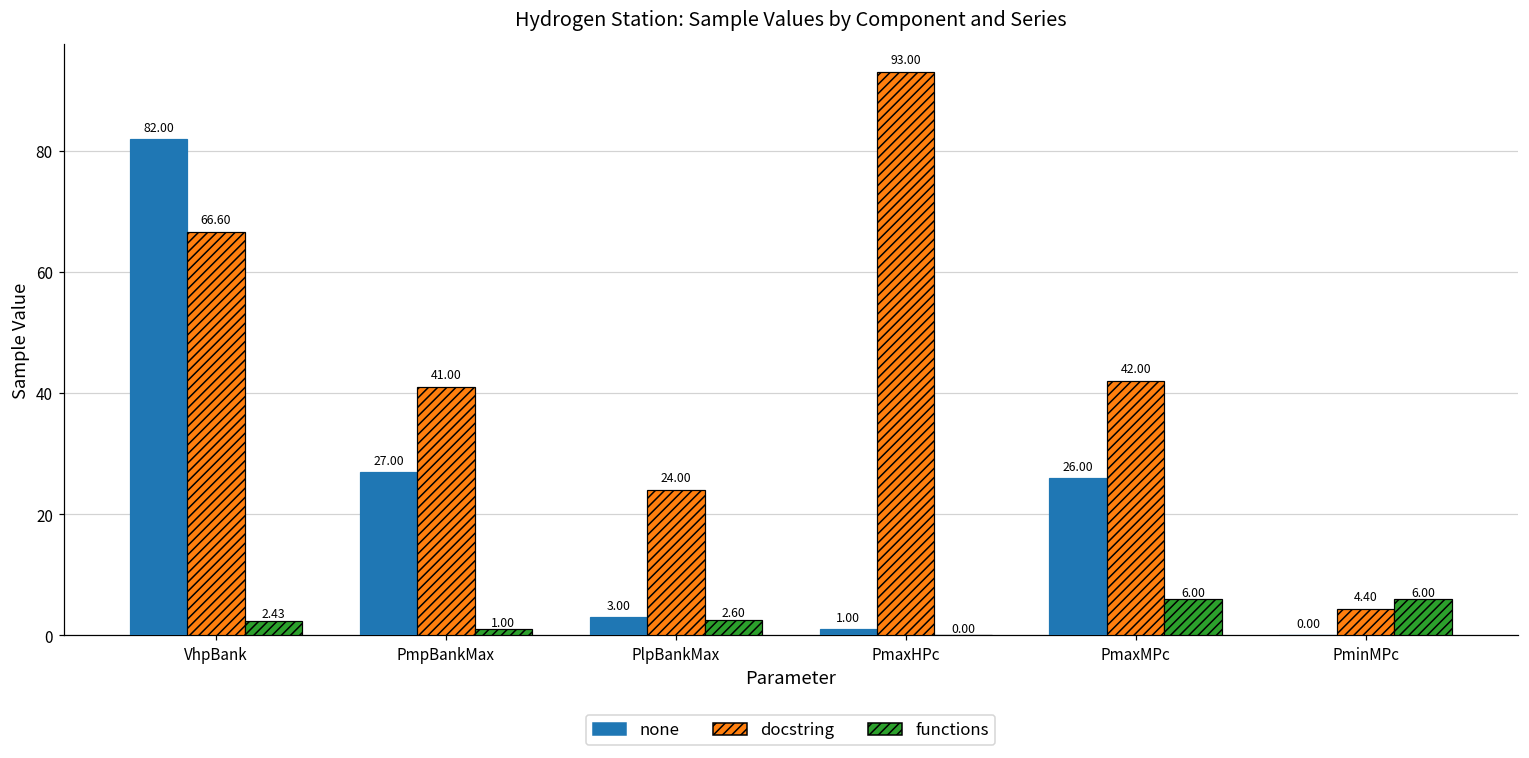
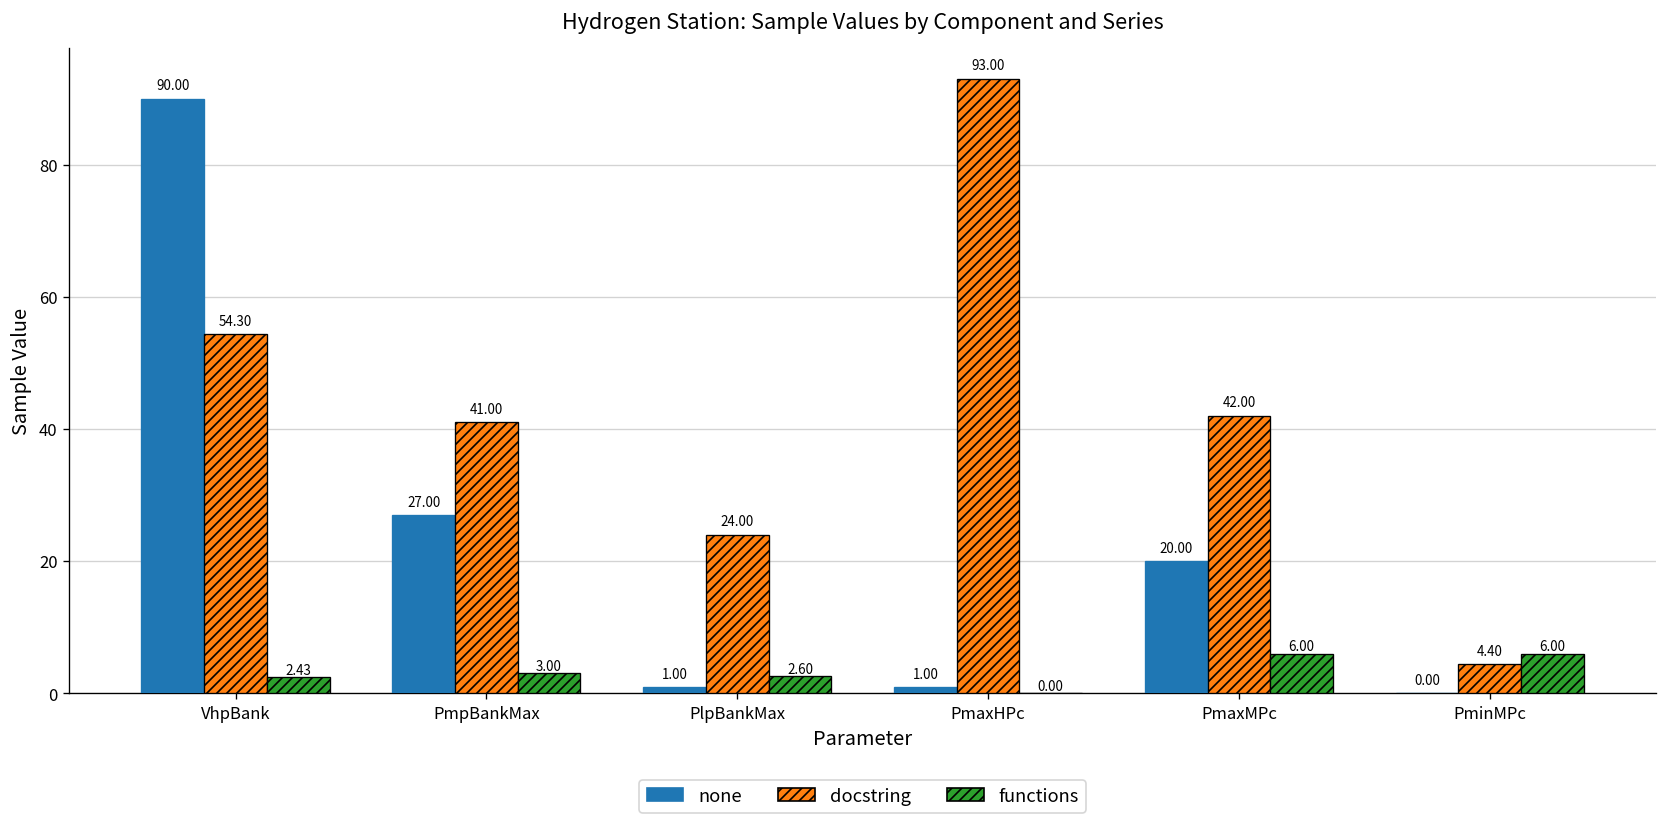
none, VhpBank: 82.00 -> 90.00
docstring, VhpBank: 66.60 -> 54.30
functions, PmpBankMax: 1.00 -> 3.00
none, PlpBankMax: 3.00 -> 1.00
none, PmaxMPc: 26.00 -> 20.00
